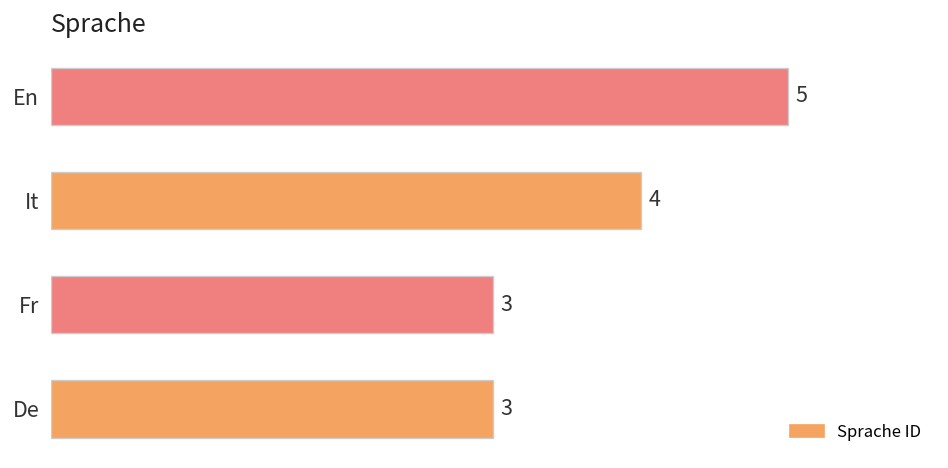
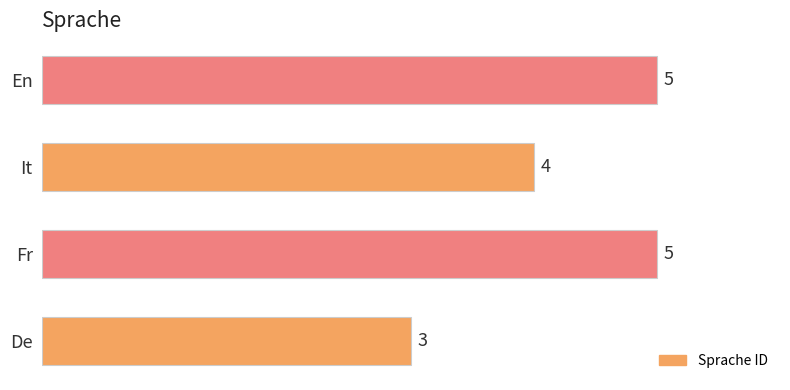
Fr: 3 -> 5
